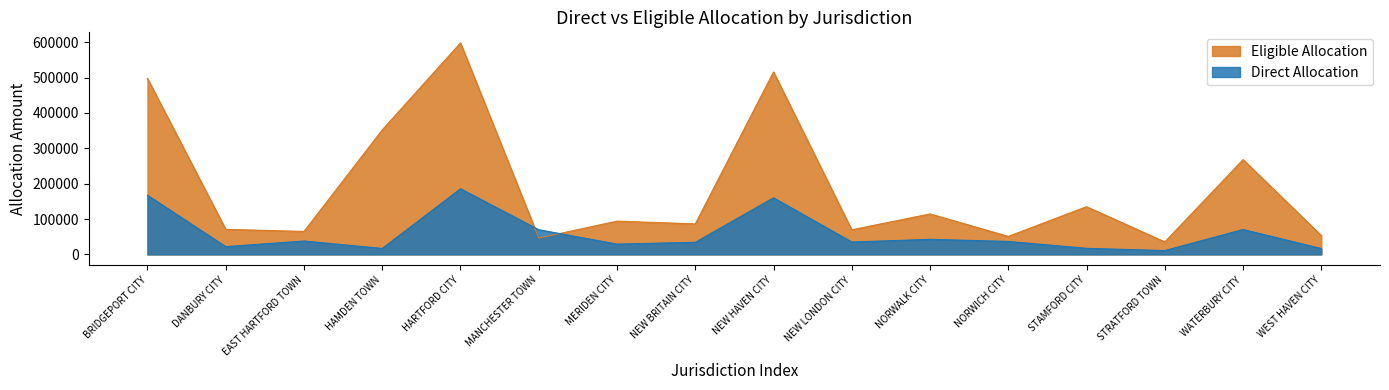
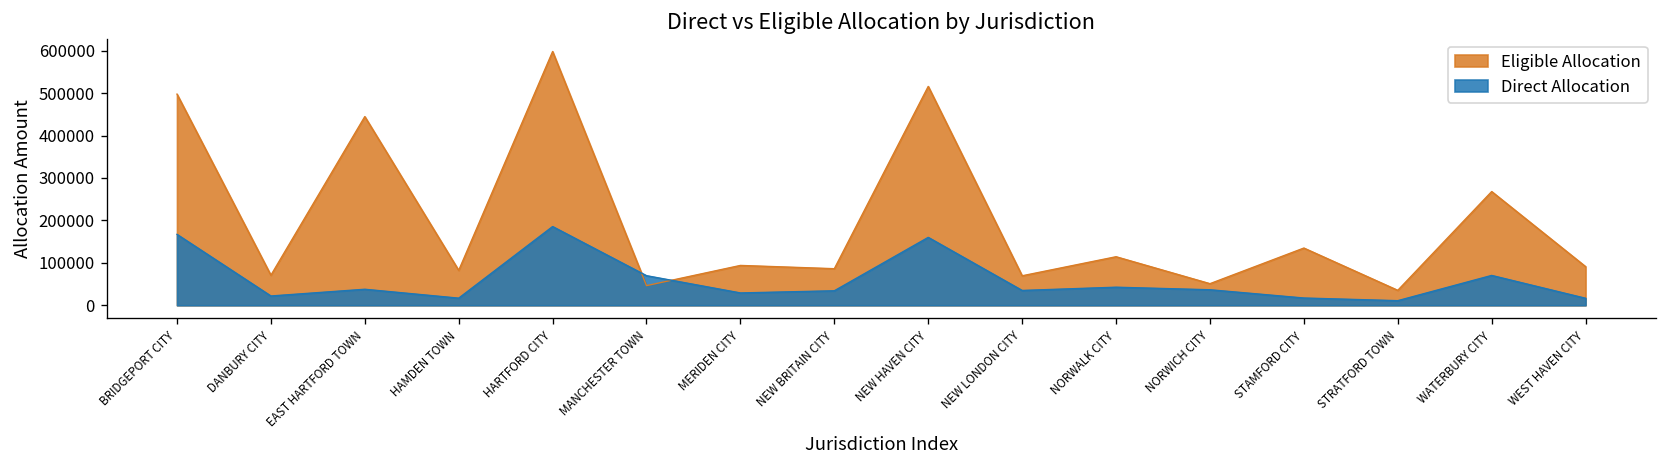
Eligible Allocation, EAST HARTFORD TOWN: 60000 -> 440000
Eligible Allocation, HAMDEN TOWN: 350000 -> 80000
Eligible Allocation, WEST HAVEN CITY: 50000 -> 90000
